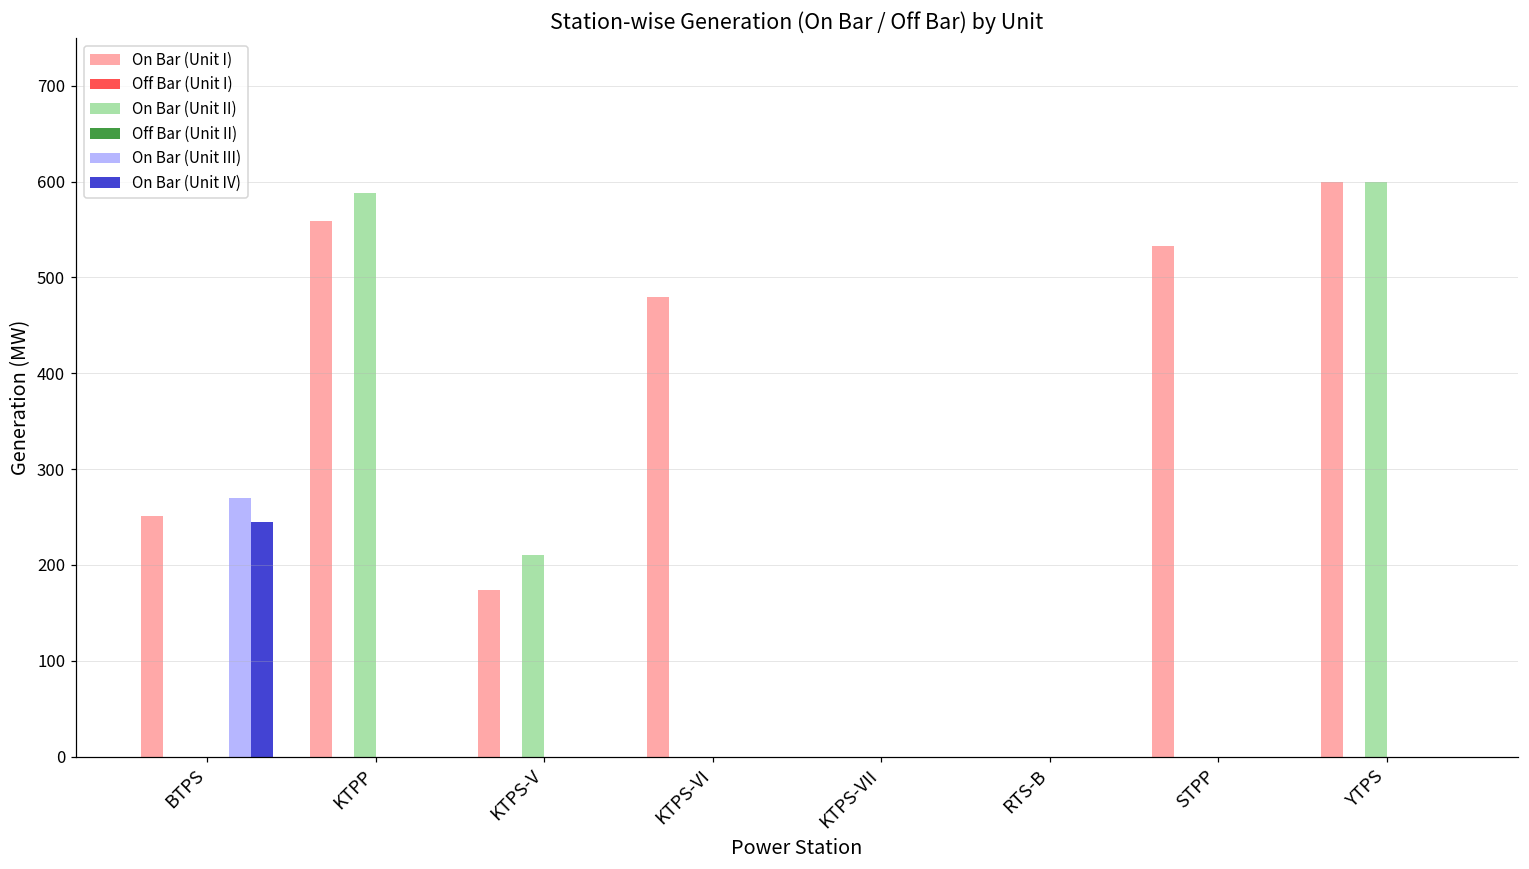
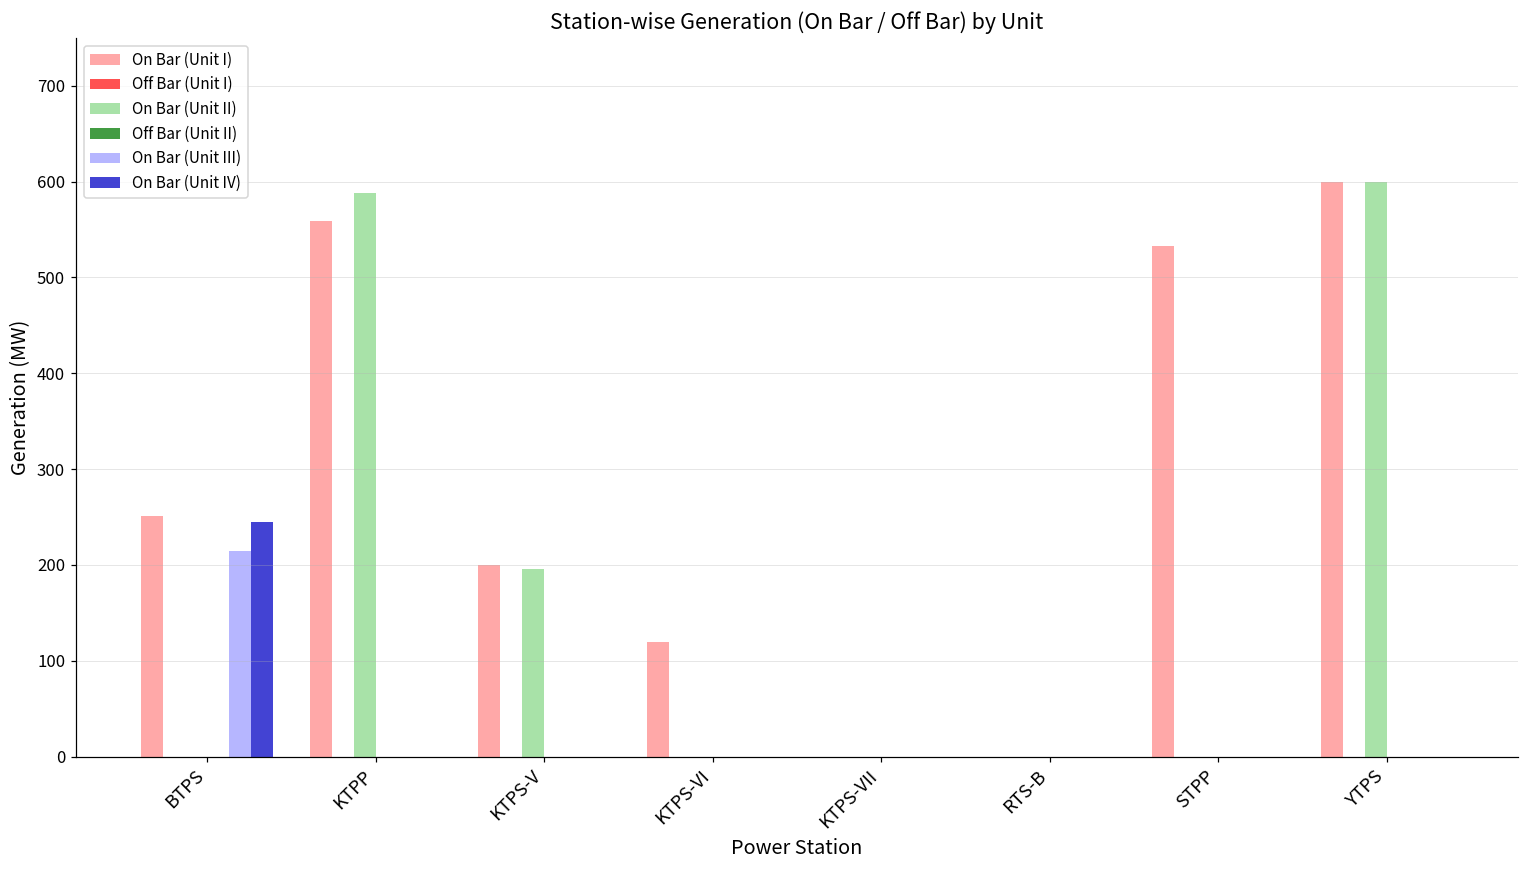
On Bar (Unit III), BTPS: 270 -> 220
On Bar (Unit I), KTPS-V: 170 -> 200
On Bar (Unit II), KTPS-V: 210 -> 200
On Bar (Unit I), KTPS-VI: 480 -> 120
